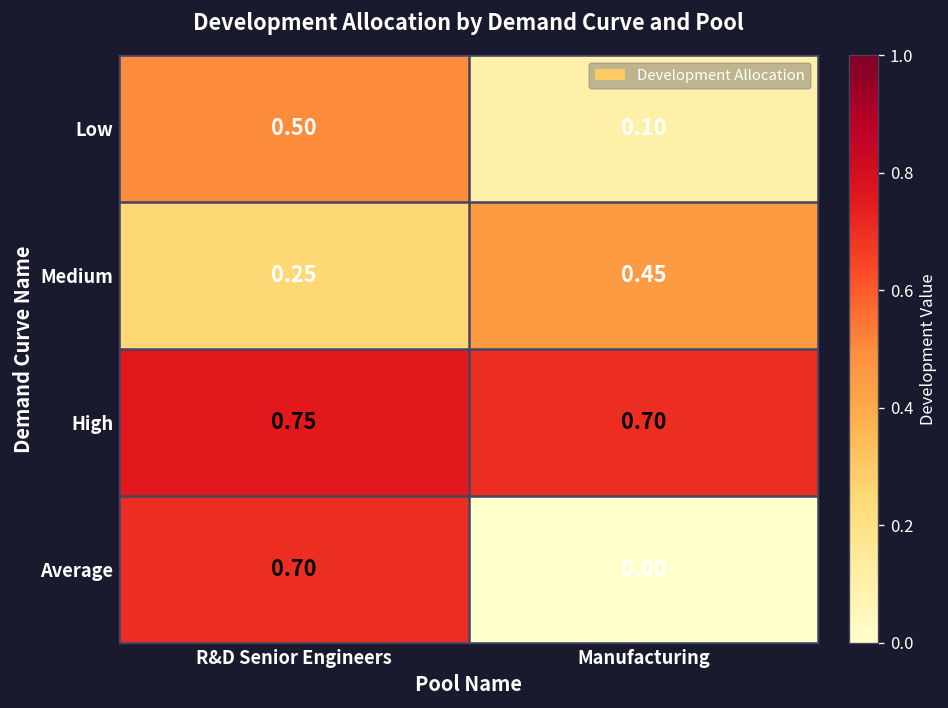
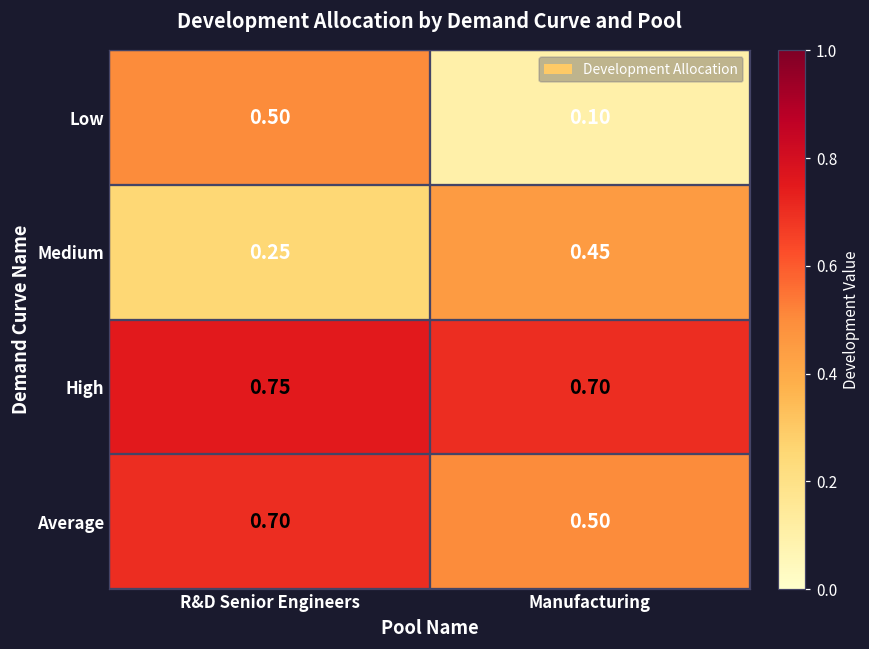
Average, Manufacturing: 0.00 -> 0.50
